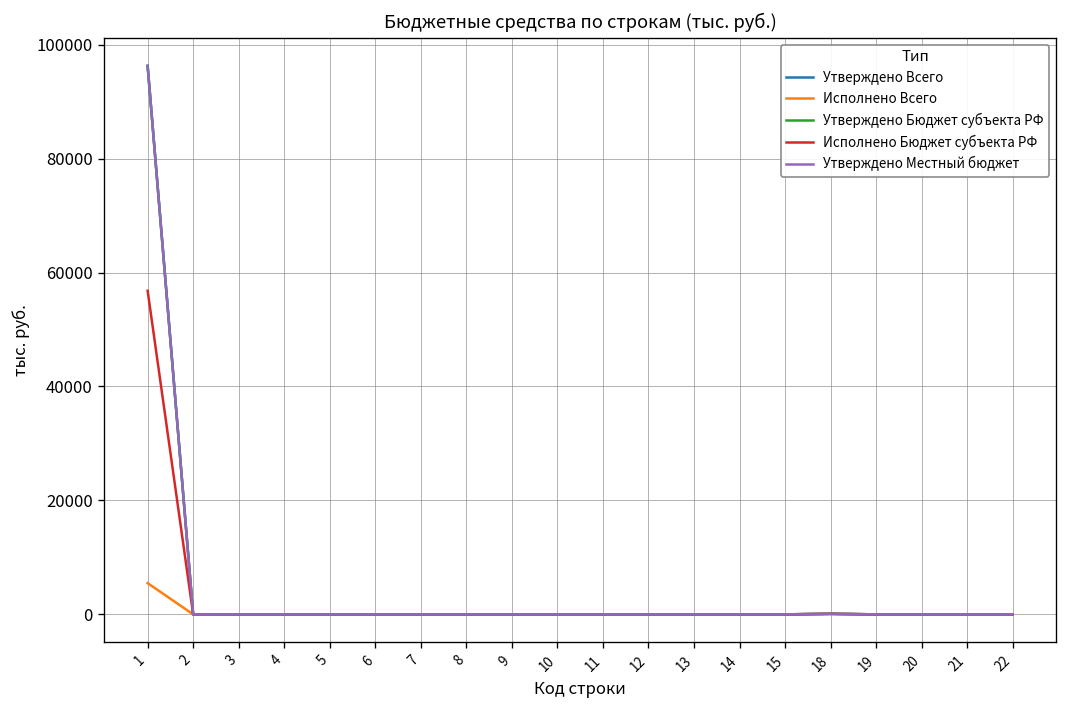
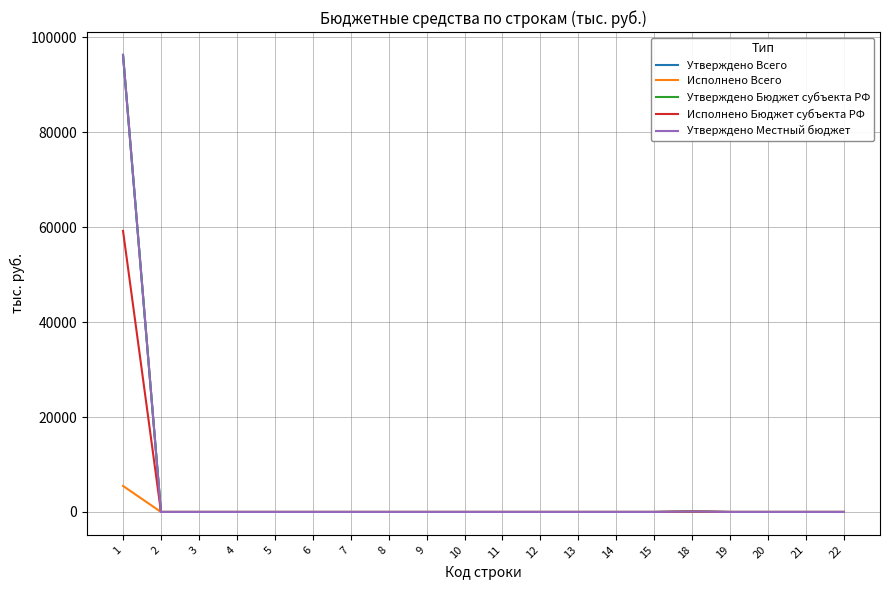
Исполнено Бюджет субъекта РФ, 1: 57000 -> 59000
